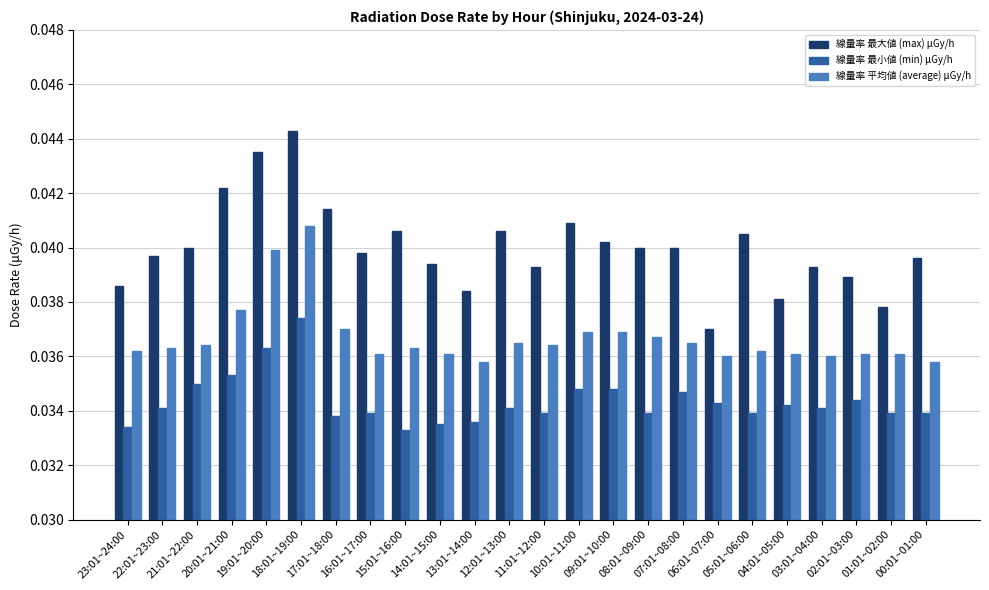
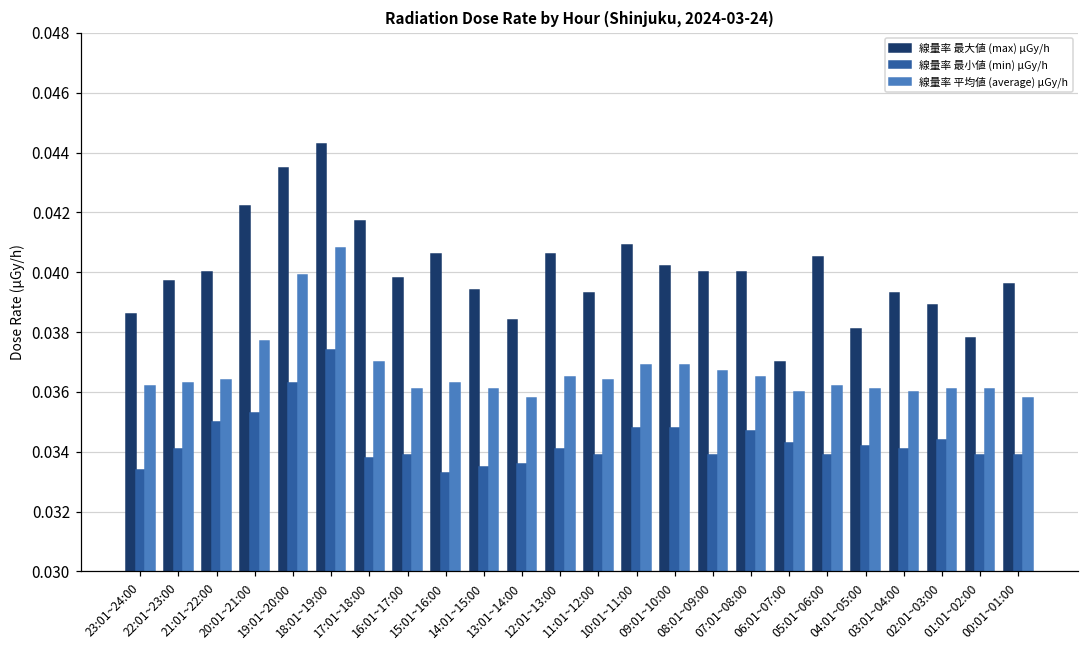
線量率 最大値 (max) μGy/h, 17:01~18:00: 0.0414 -> 0.0417
